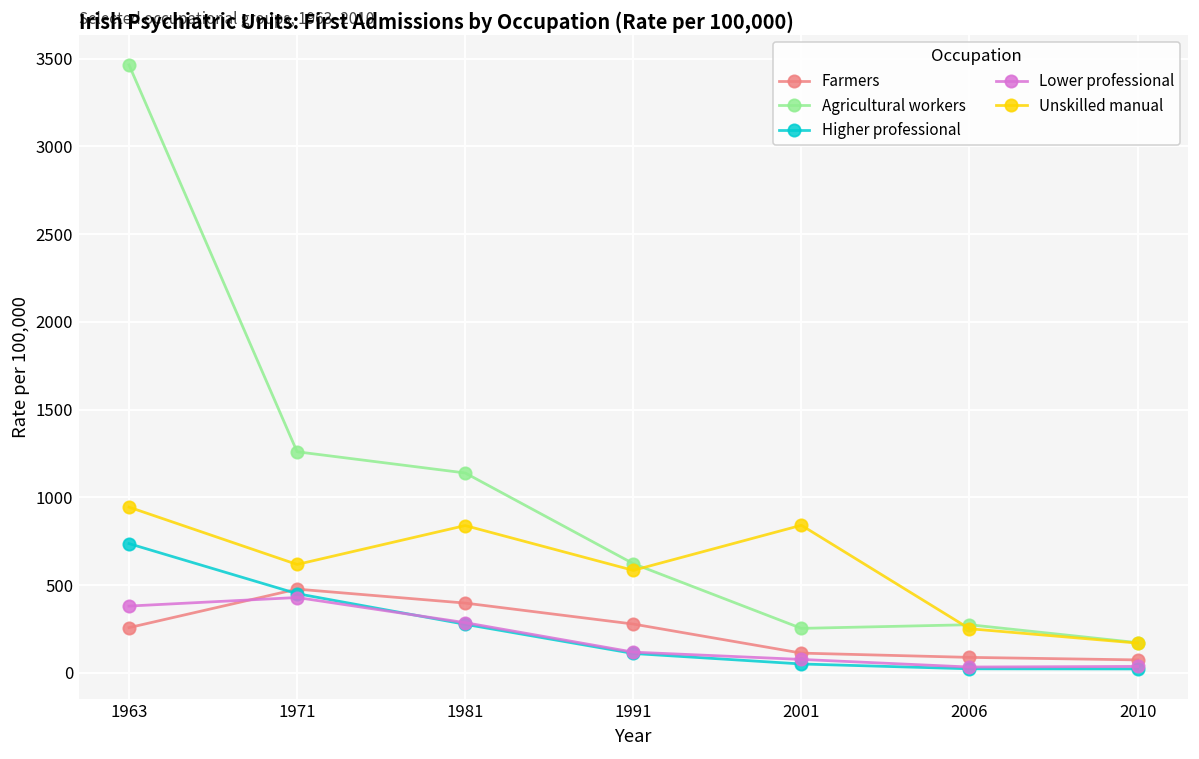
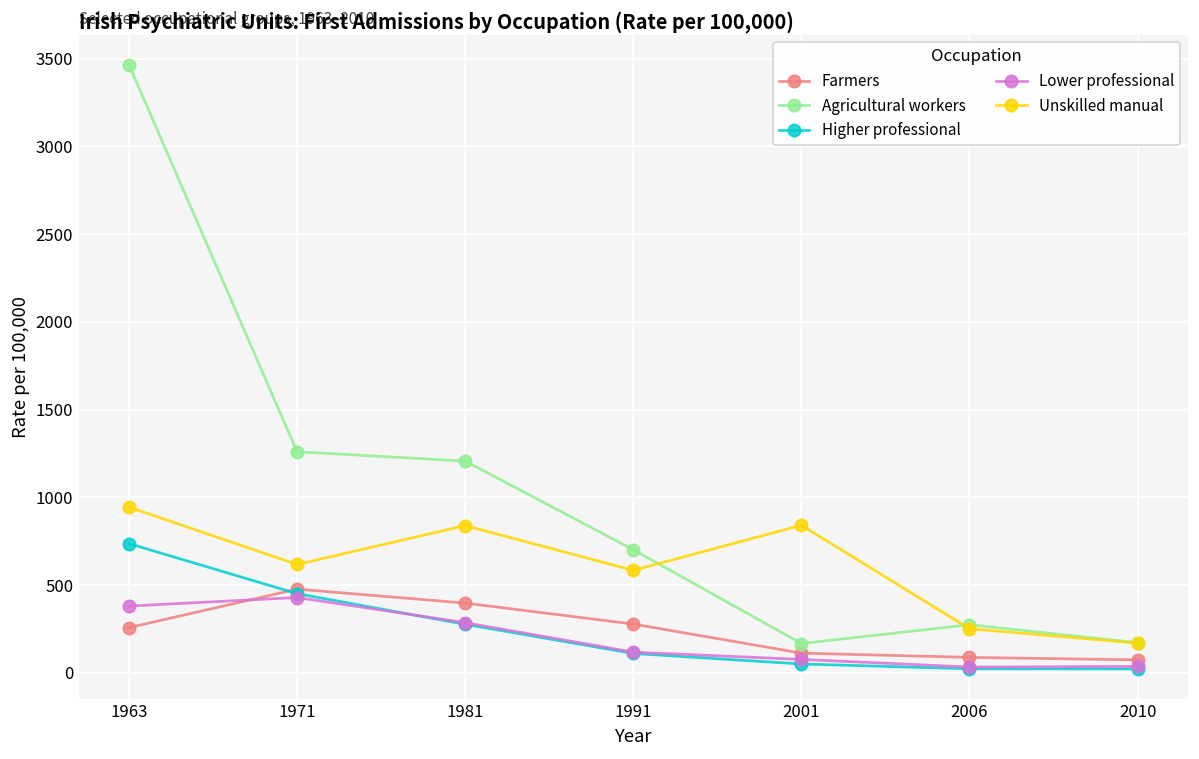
Agricultural workers, 1981: 1140 -> 1210
Agricultural workers, 1991: 620 -> 700
Agricultural workers, 2001: 250 -> 170
